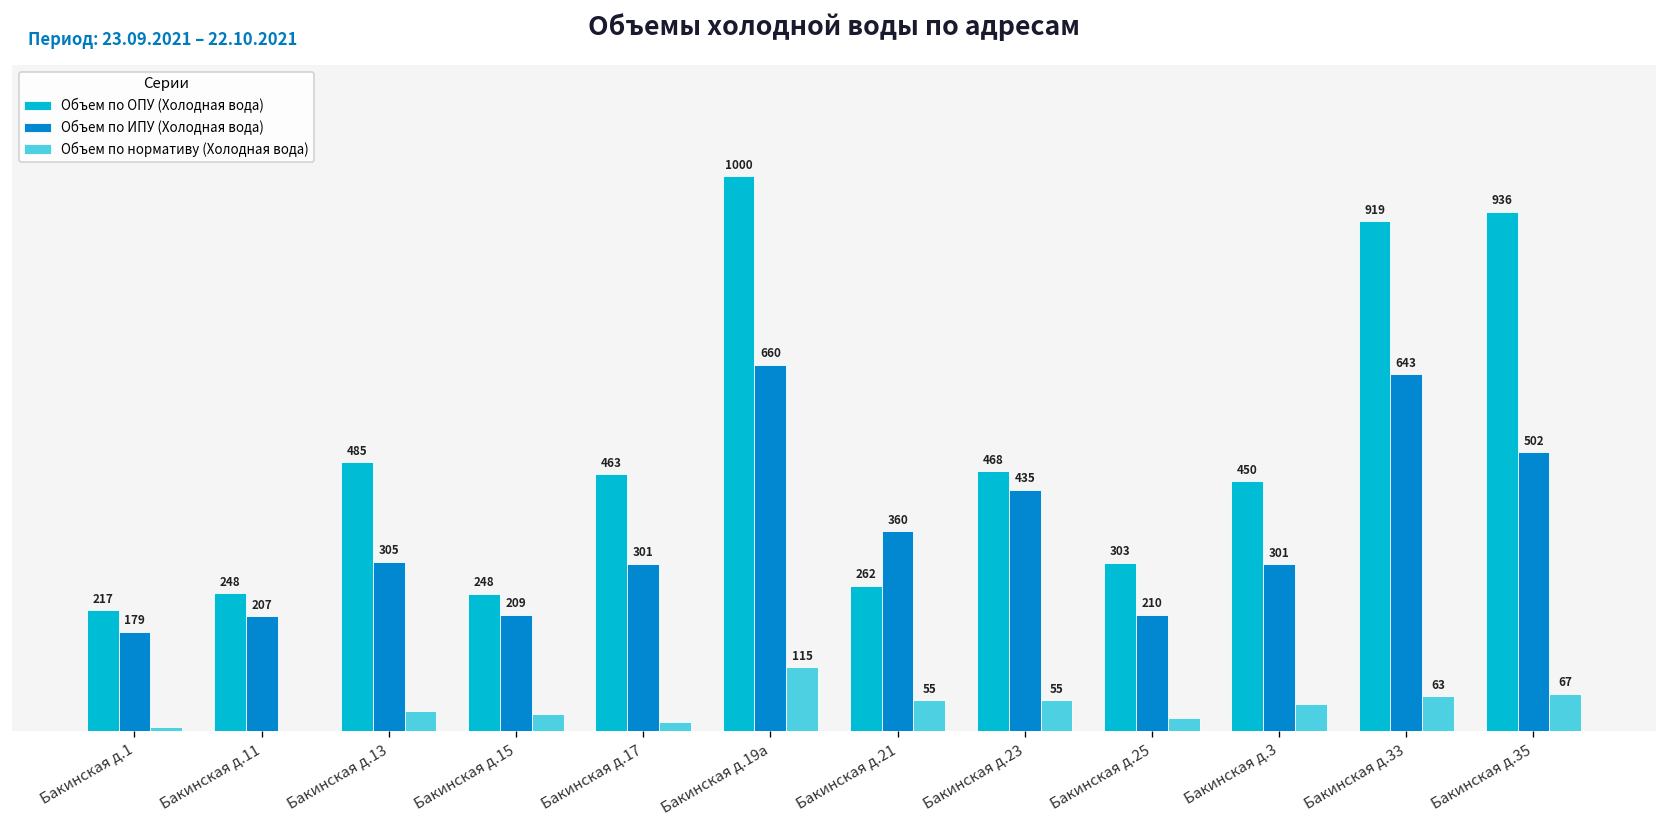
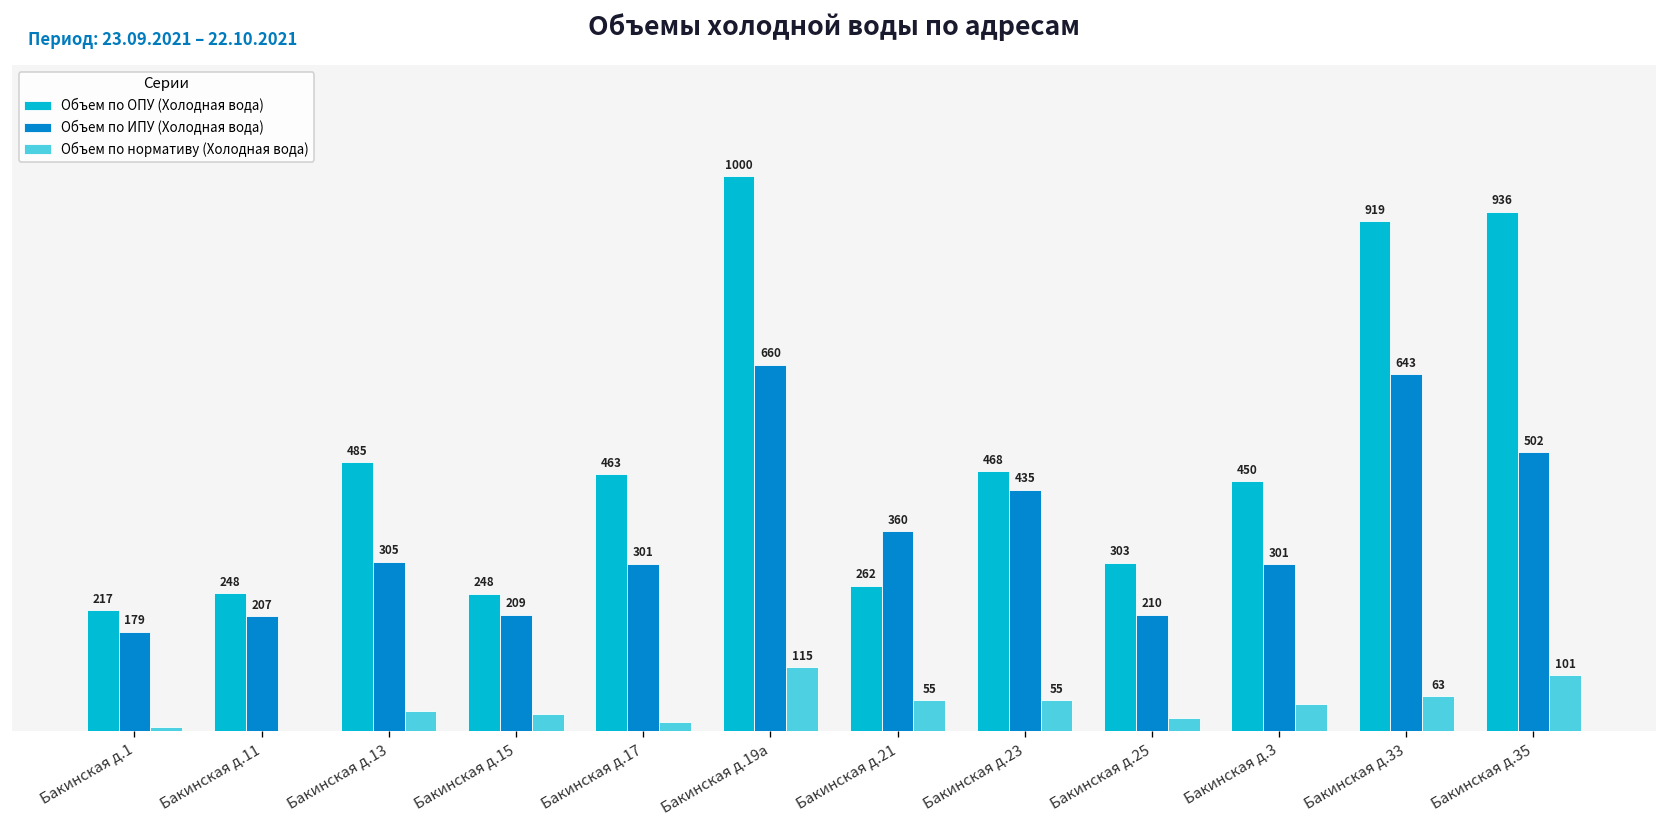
Объем по нормативу (Холодная вода), Бакинская д.35: 67 -> 101
